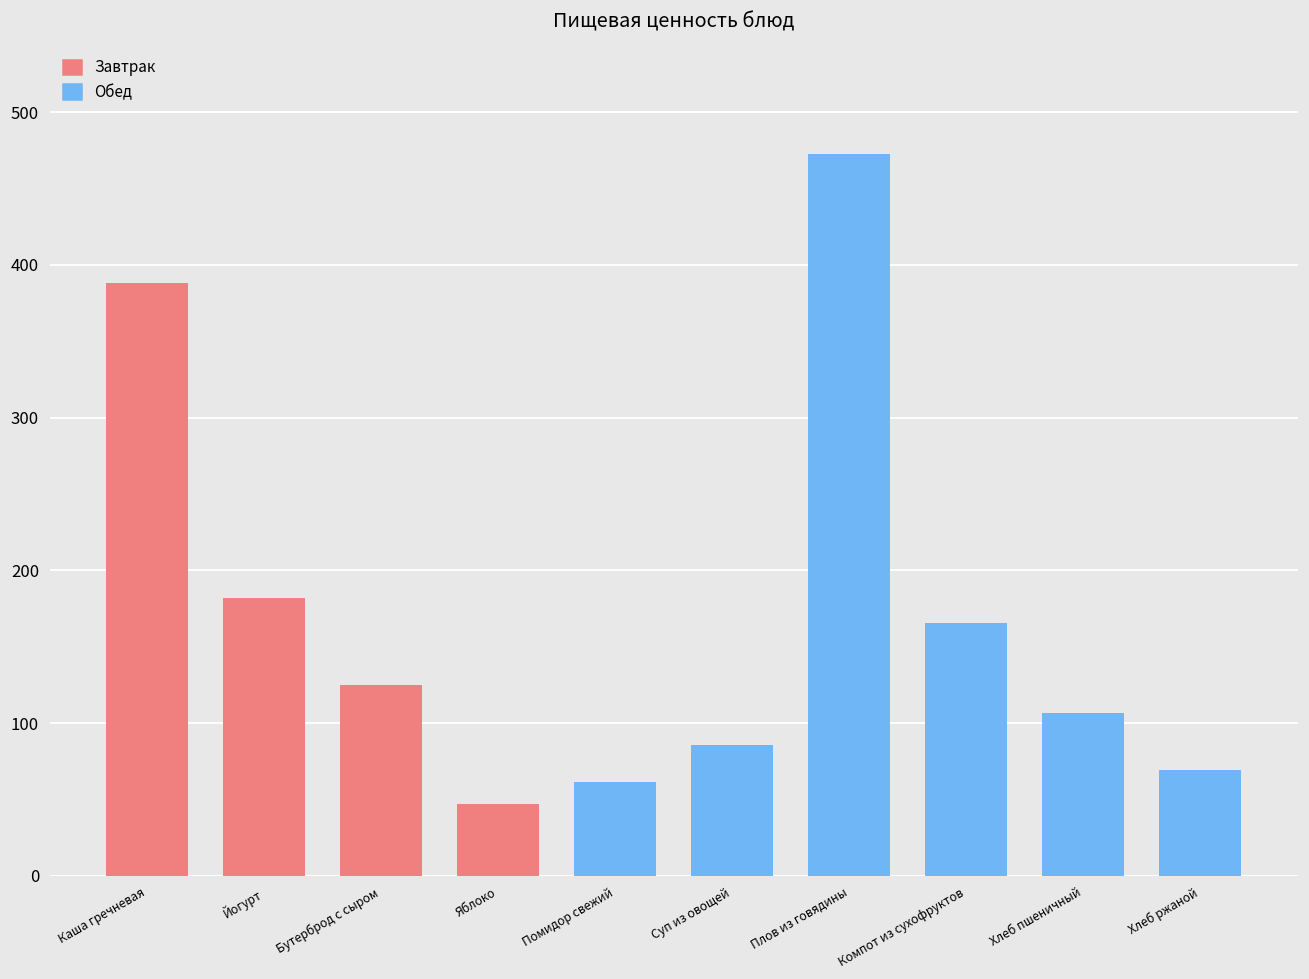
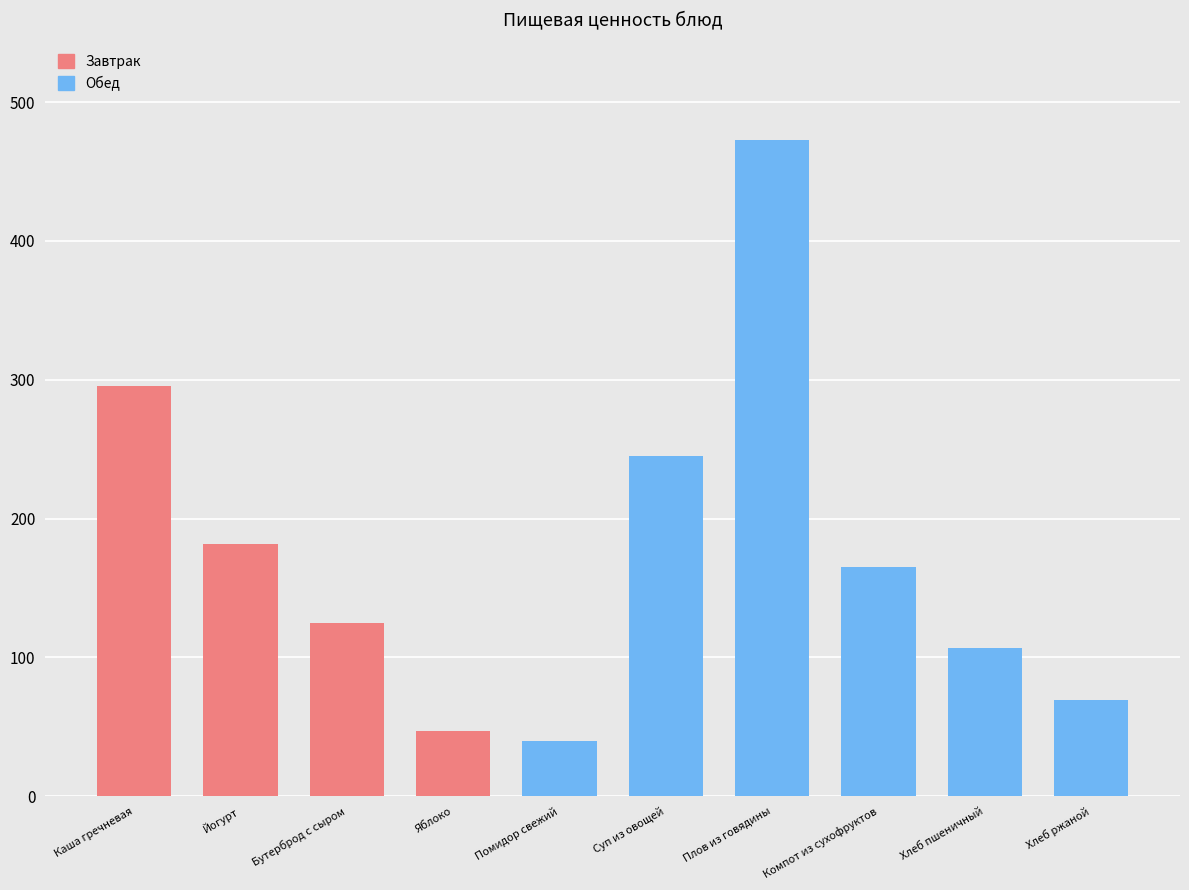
Каша гречневая: 388 -> 296
Помидор свежий: 61 -> 40
Суп из овощей: 86 -> 245
